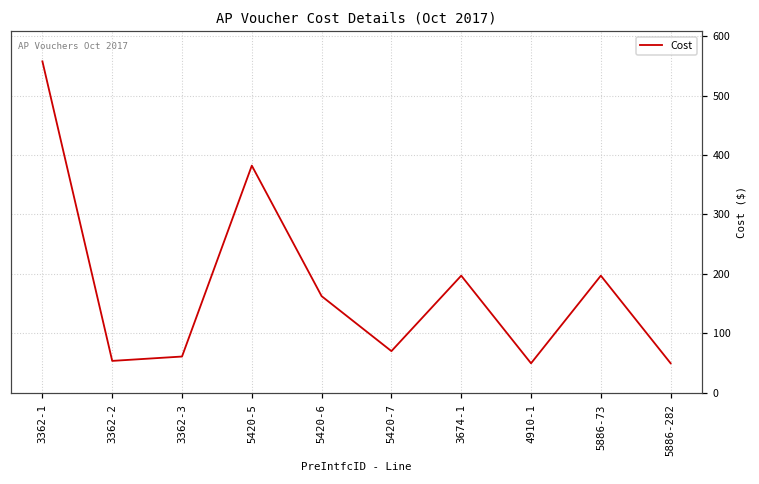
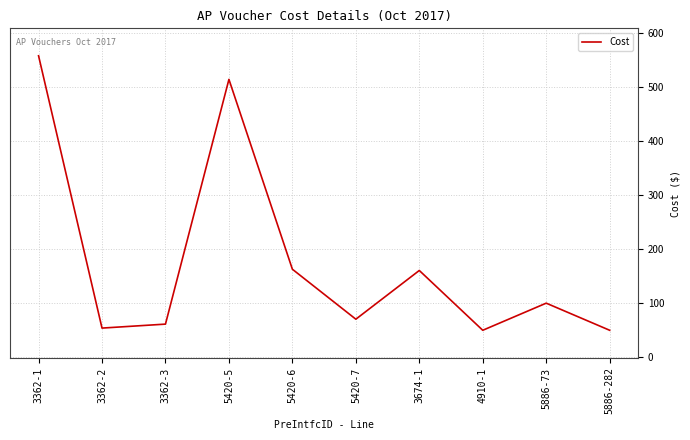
5420-5: 380 -> 510
3674-1: 200 -> 160
5886-73: 200 -> 100
